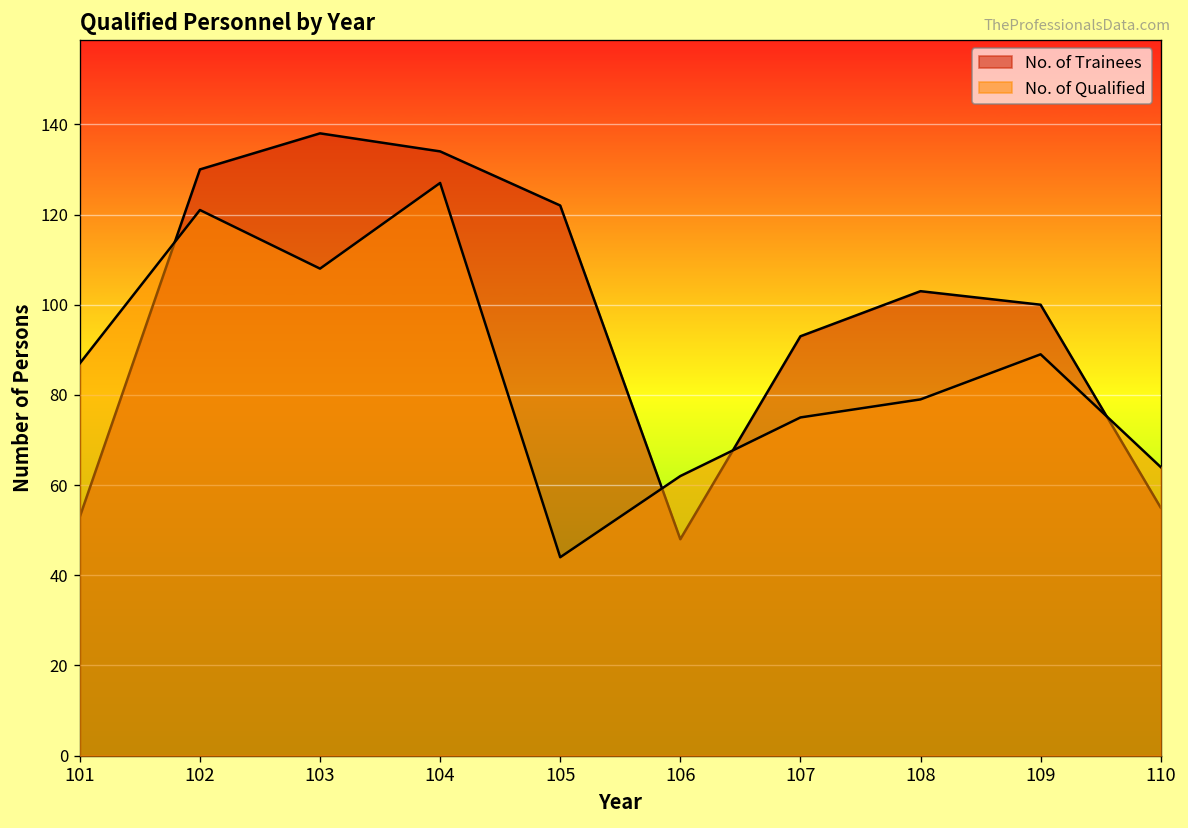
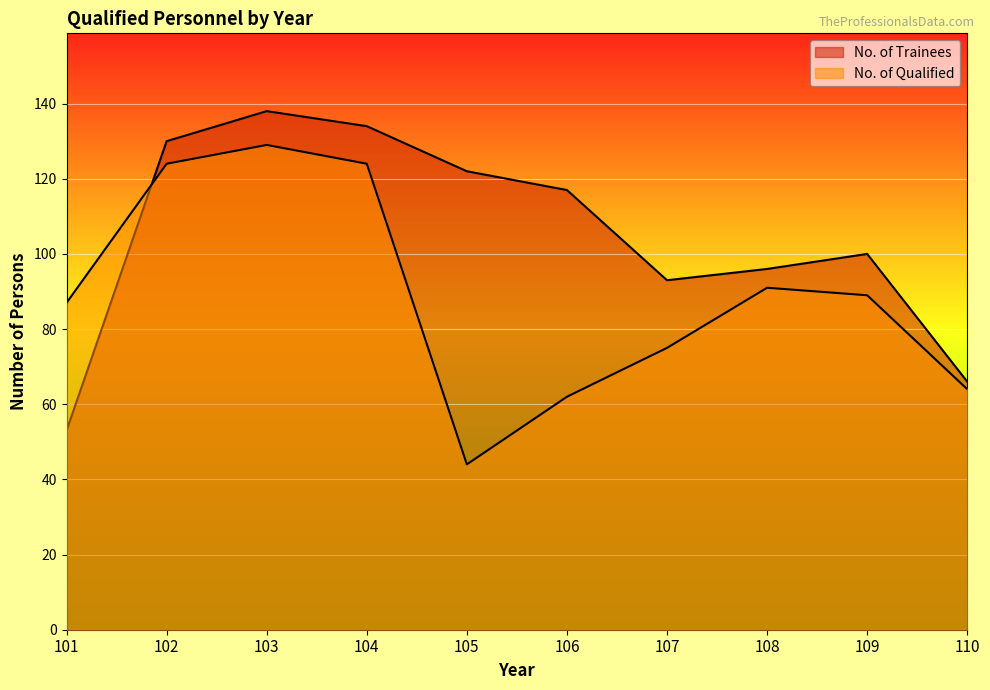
No. of Qualified, 102: 121 -> 124
No. of Qualified, 103: 108 -> 129
No. of Qualified, 104: 127 -> 124
No. of Trainees, 106: 48 -> 117
No. of Trainees, 108: 103 -> 96
No. of Qualified, 108: 79 -> 91
No. of Trainees, 110: 55 -> 66
